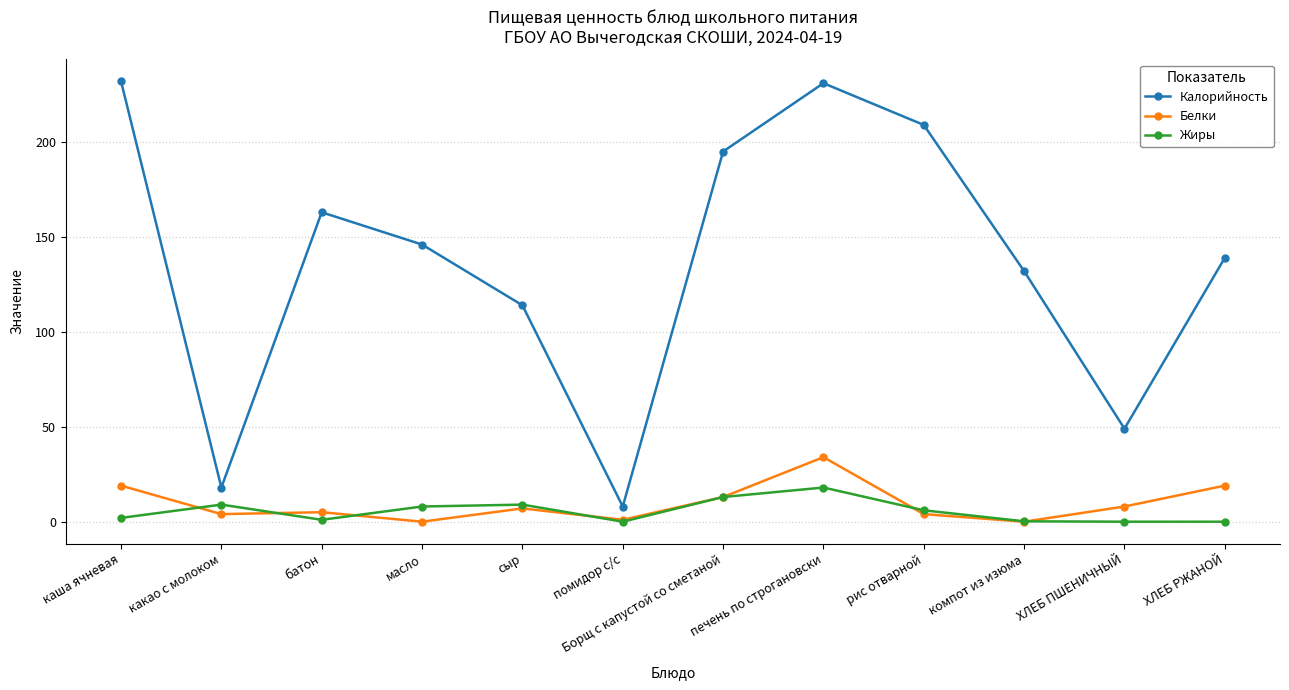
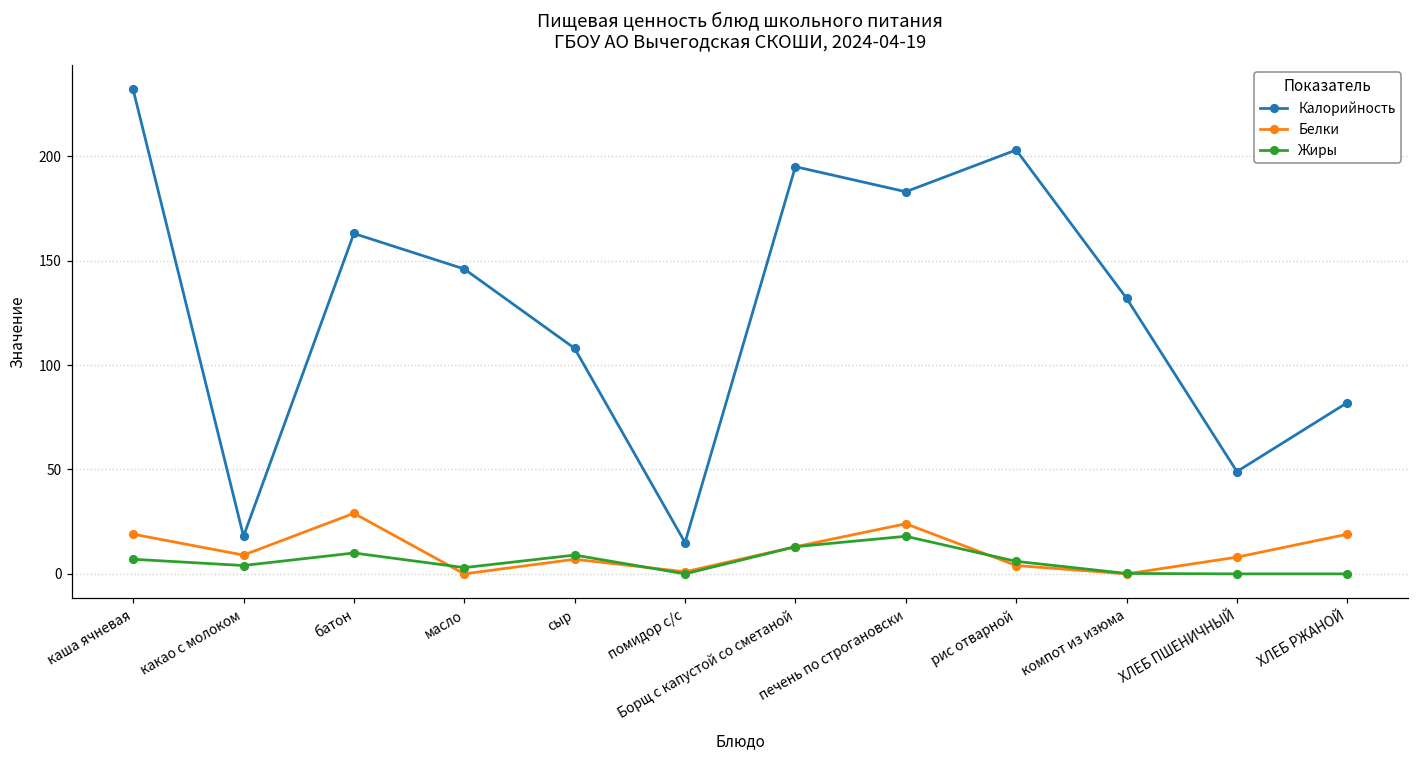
Жиры, каша ячневая: 2 -> 7
Белки, какао с молоком: 4 -> 9
Жиры, какао с молоком: 9 -> 4
Белки, батон: 5 -> 29
Жиры, батон: 1 -> 10
Жиры, масло: 8 -> 3
Калорийность, сыр: 114 -> 108
Калорийность, помидор с/с: 8 -> 15
Калорийность, печень по строгановски: 231 -> 183
Белки, печень по строгановски: 34 -> 24
Калорийность, рис отварной: 209 -> 203
Калорийность, ХЛЕБ РЖАНОЙ: 139 -> 82
